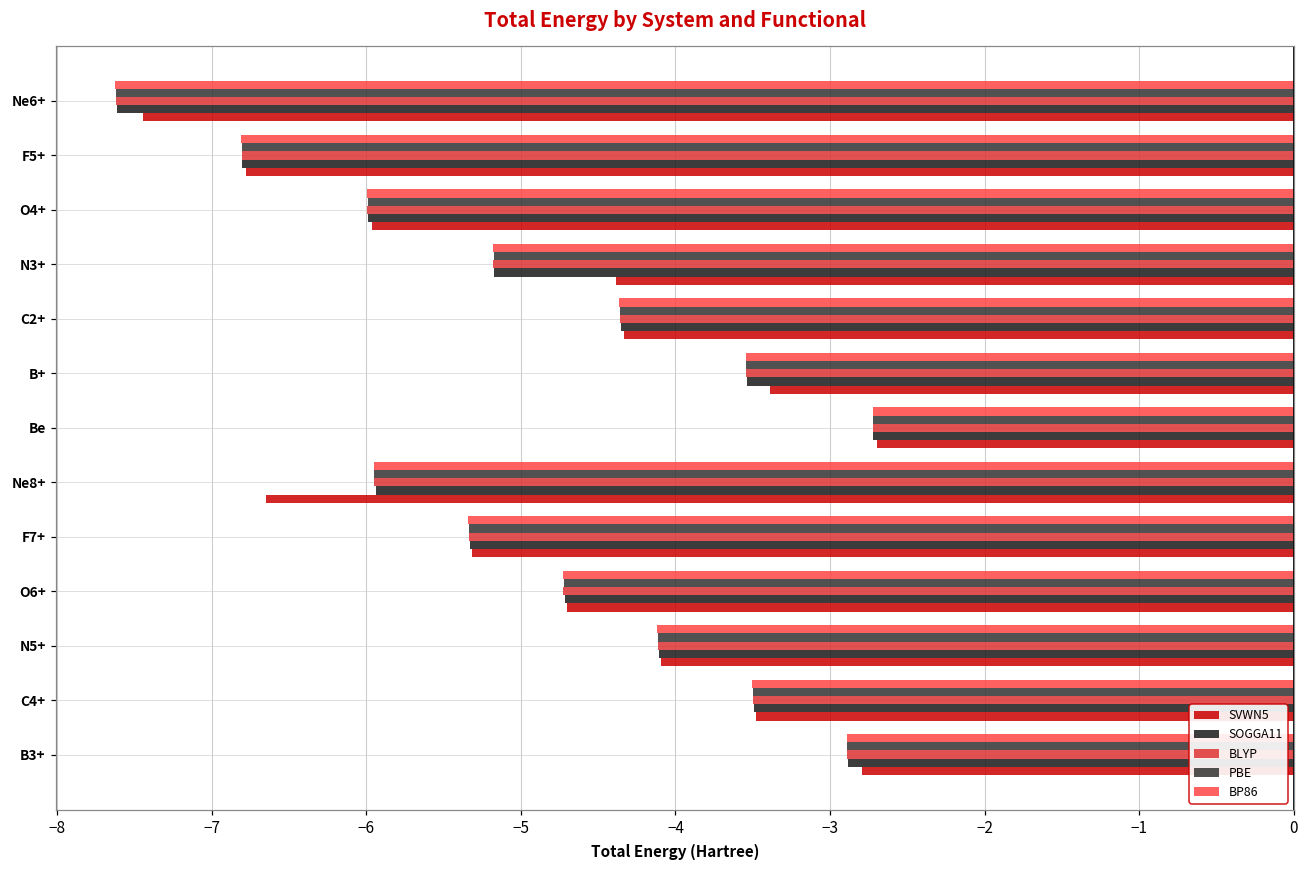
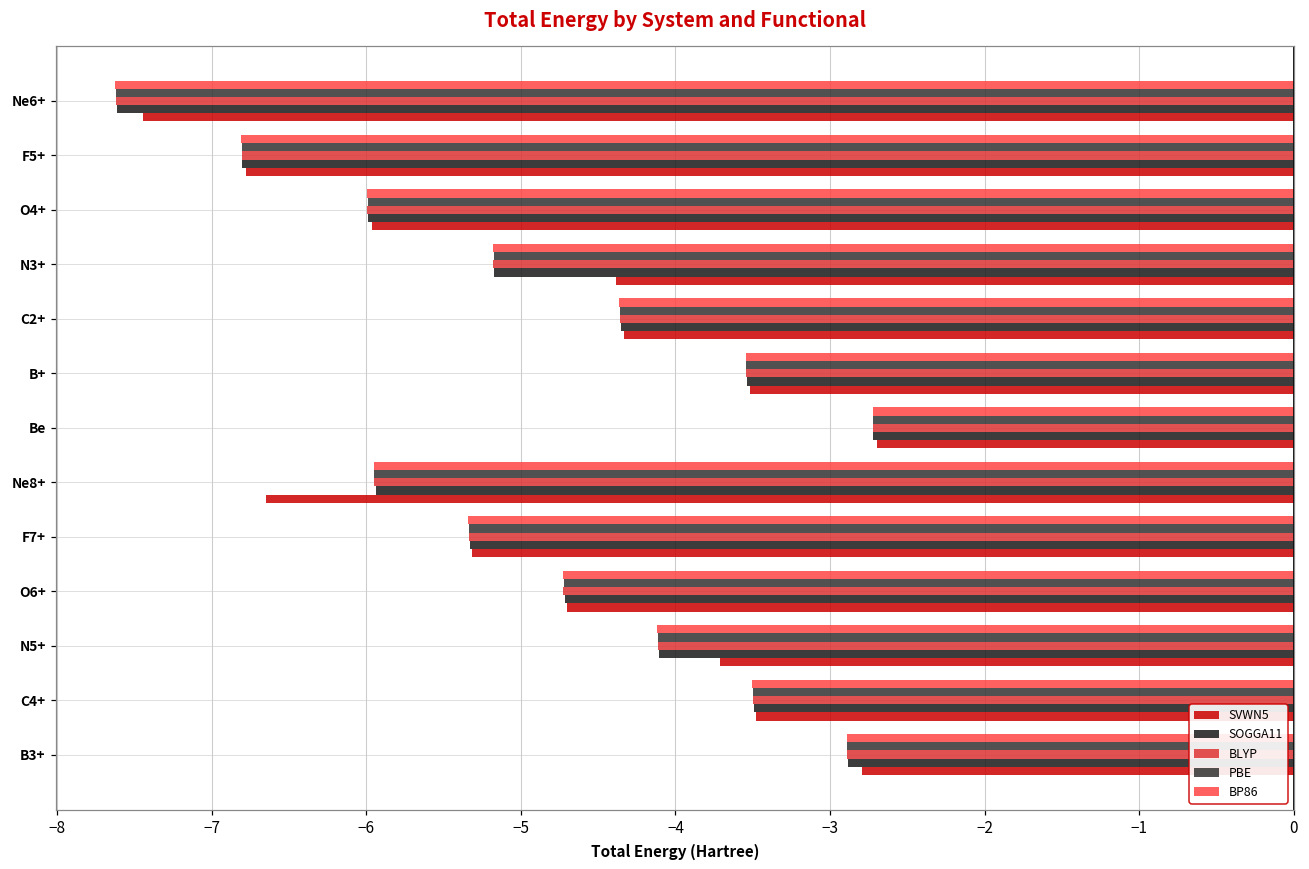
SVWN5, B+: -3.39 -> -3.52
SVWN5, N5+: -4.09 -> -3.71
